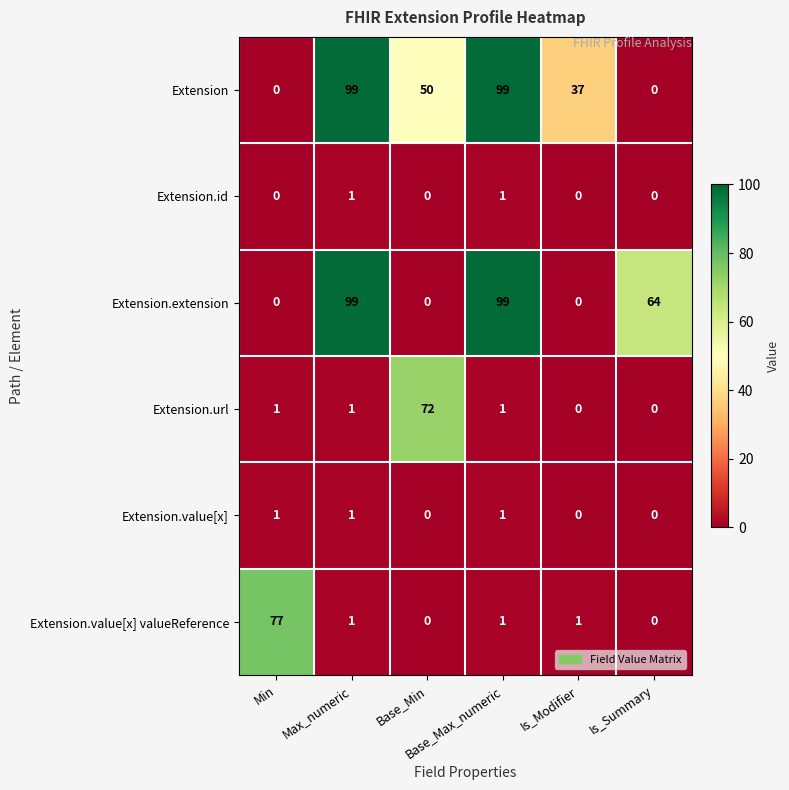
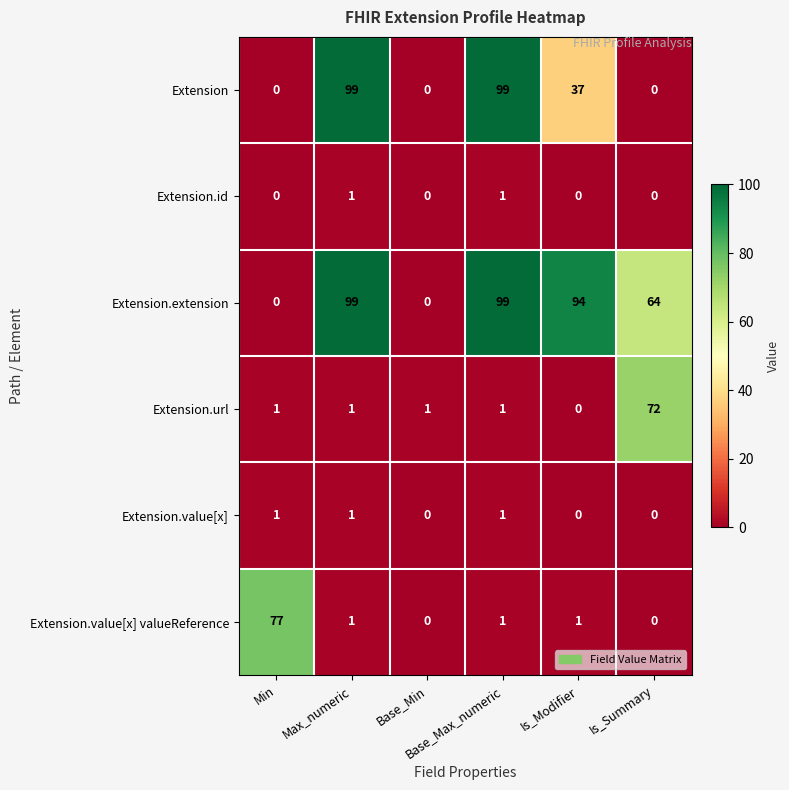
Extension, Base_Min: 50 -> 0
Extension.extension, Is_Modifier: 0 -> 94
Extension.url, Base_Min: 72 -> 1
Extension.url, Is_Summary: 0 -> 72
